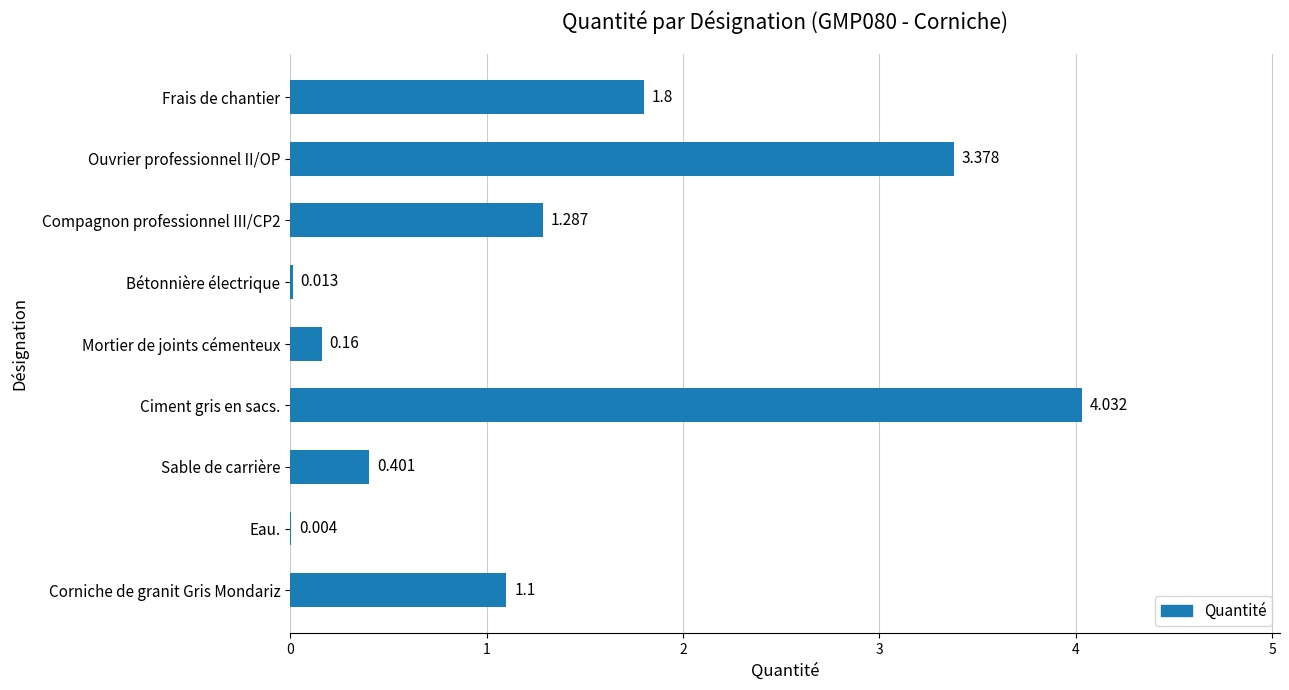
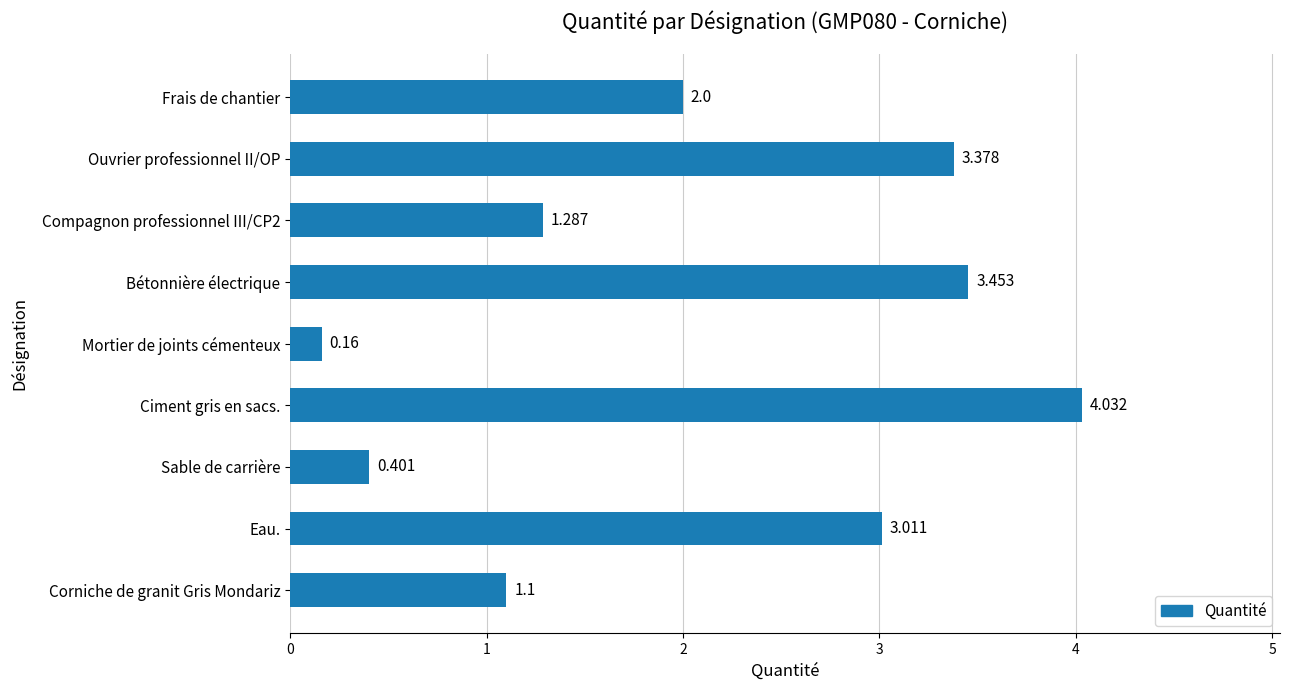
Frais de chantier: 1.8 -> 2.0
Bétonnière électrique: 0.013 -> 3.453
Eau.: 0.004 -> 3.011
